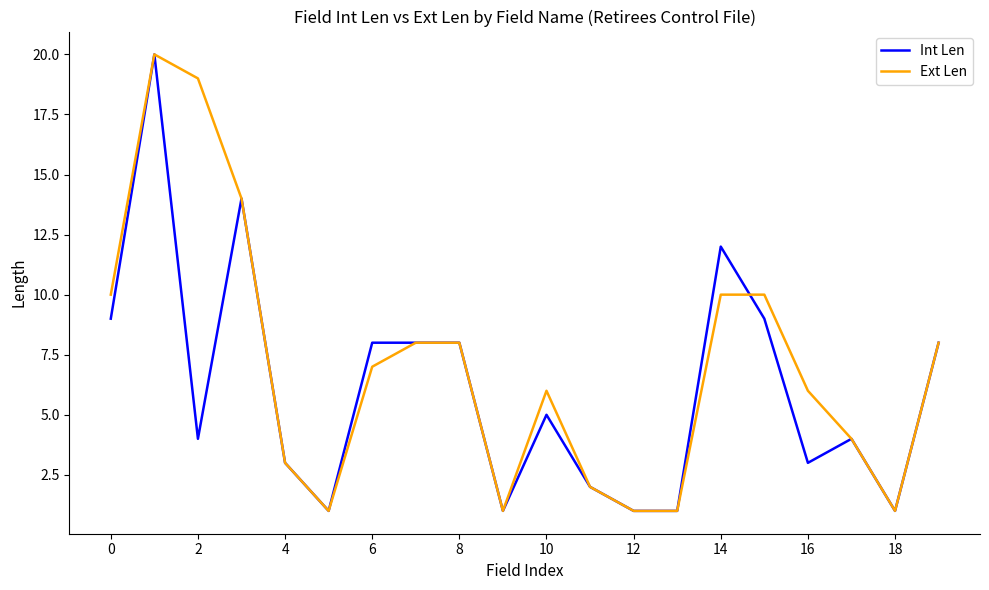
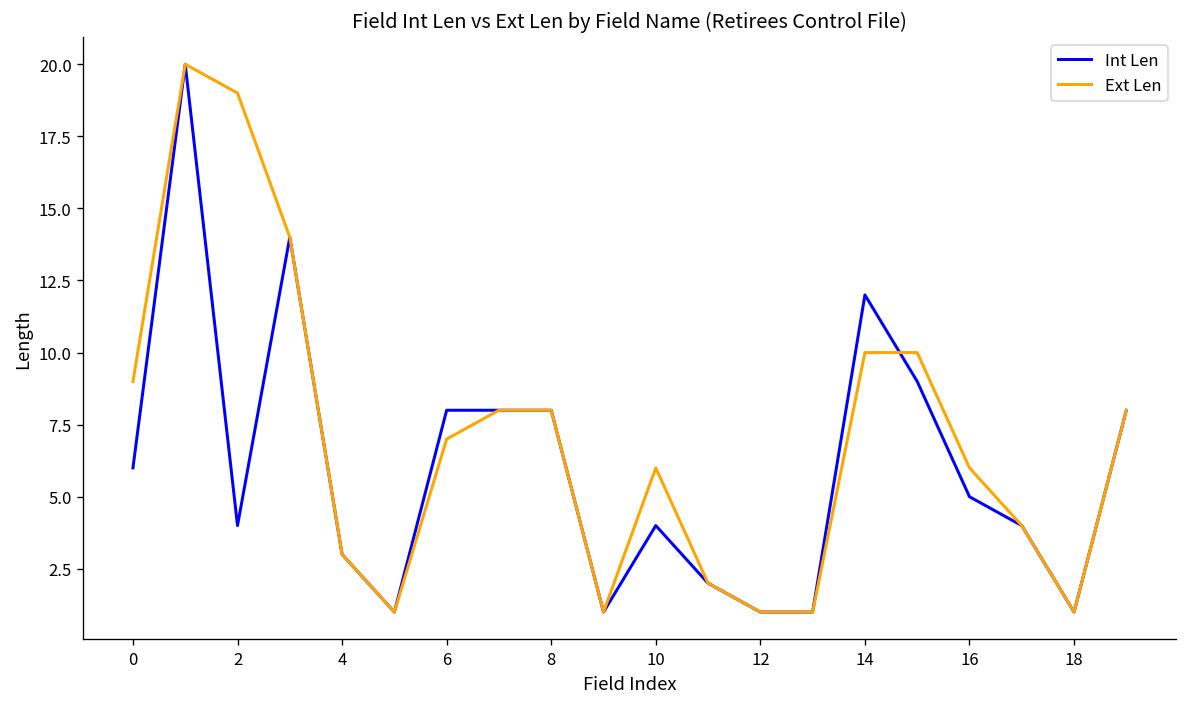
Int Len, 0: 9 -> 6
Ext Len, 0: 10 -> 9
Int Len, 10: 5 -> 4
Int Len, 16: 3 -> 5
